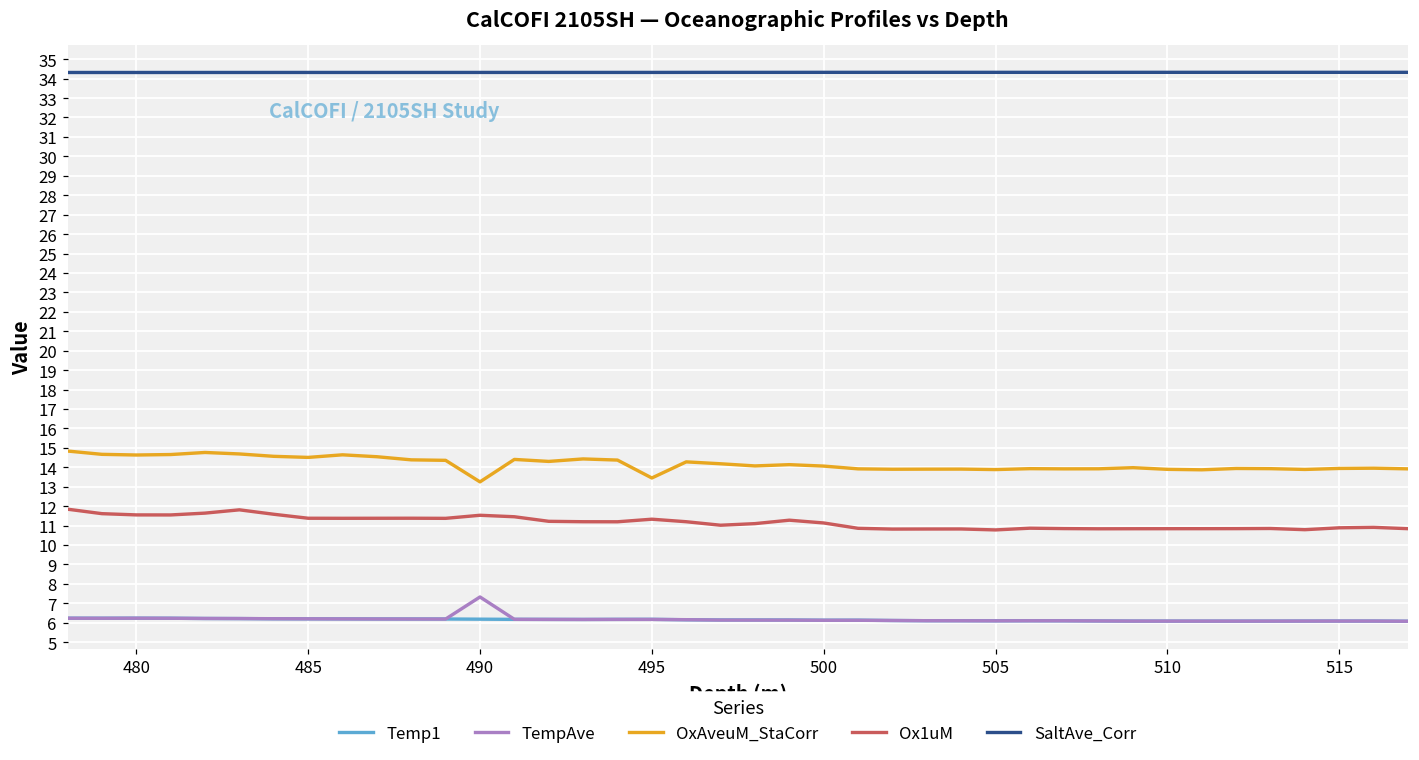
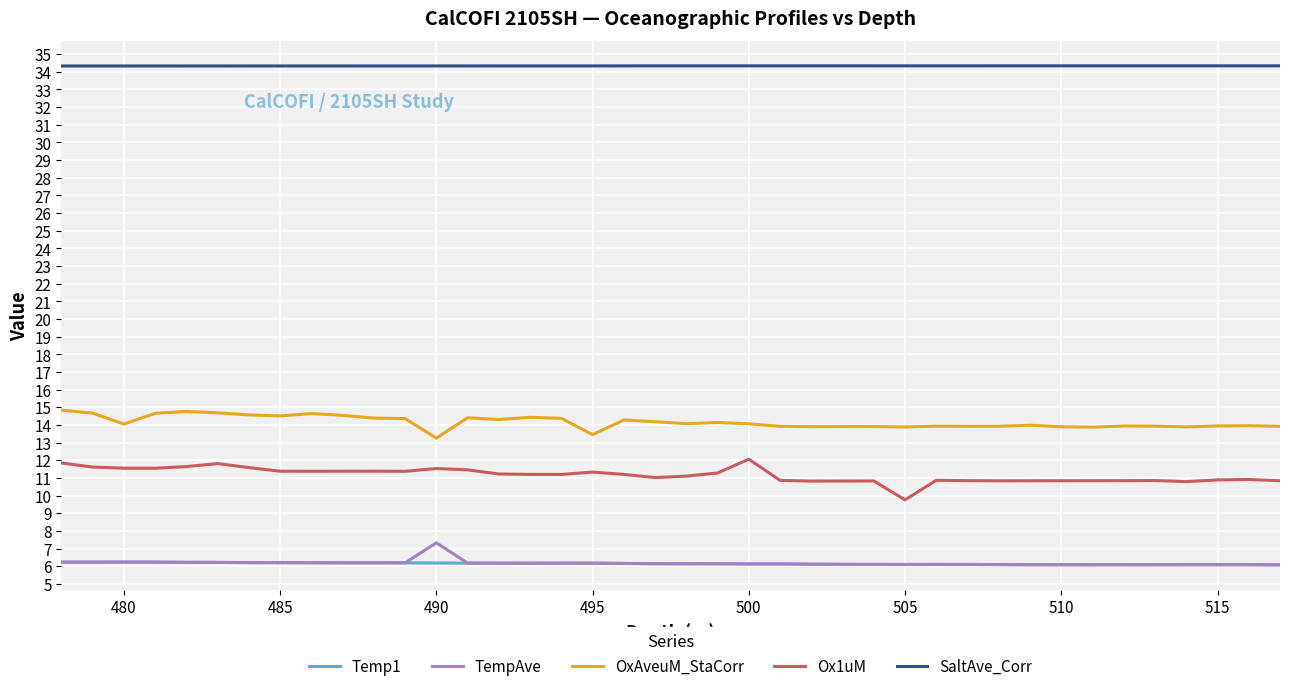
OxAveuM_StaCorr, 480: 14.6 -> 14.0
Ox1uM, 500: 11.1 -> 12.1
Ox1uM, 505: 10.8 -> 9.8
